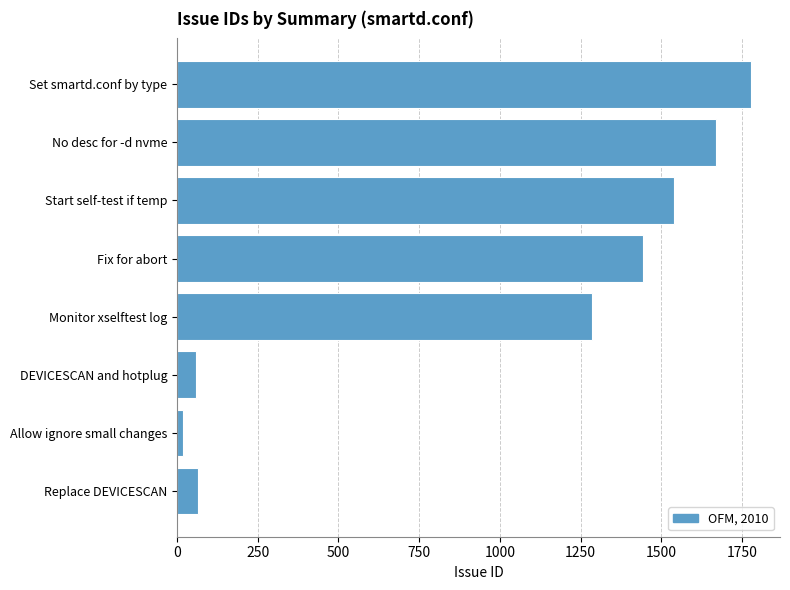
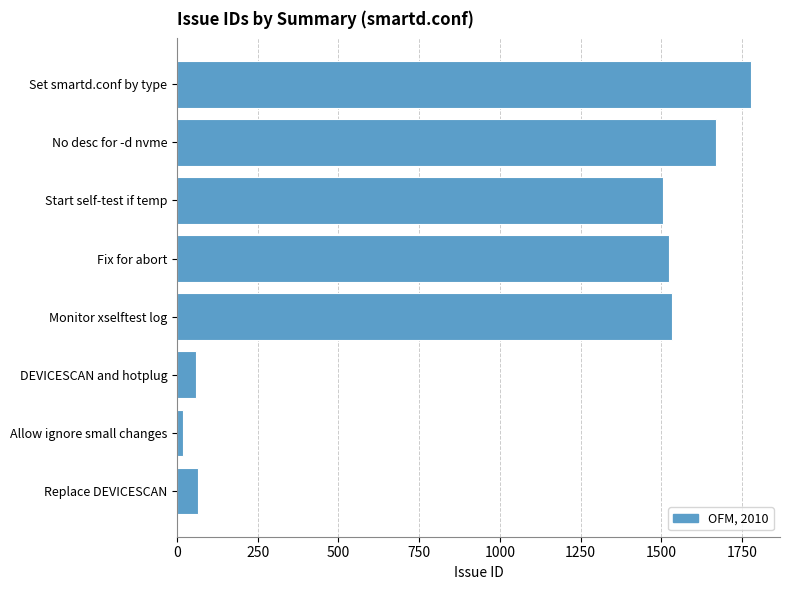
Start self-test if temp: 1540 -> 1510
Fix for abort: 1440 -> 1530
Monitor xselftest log: 1280 -> 1530
